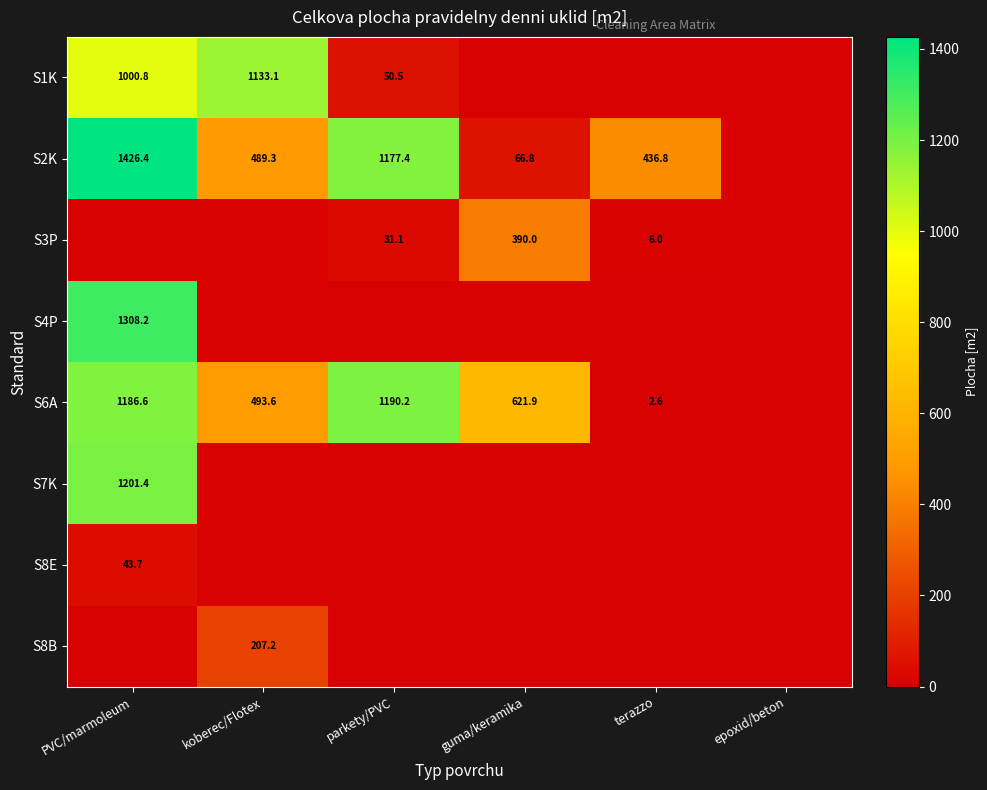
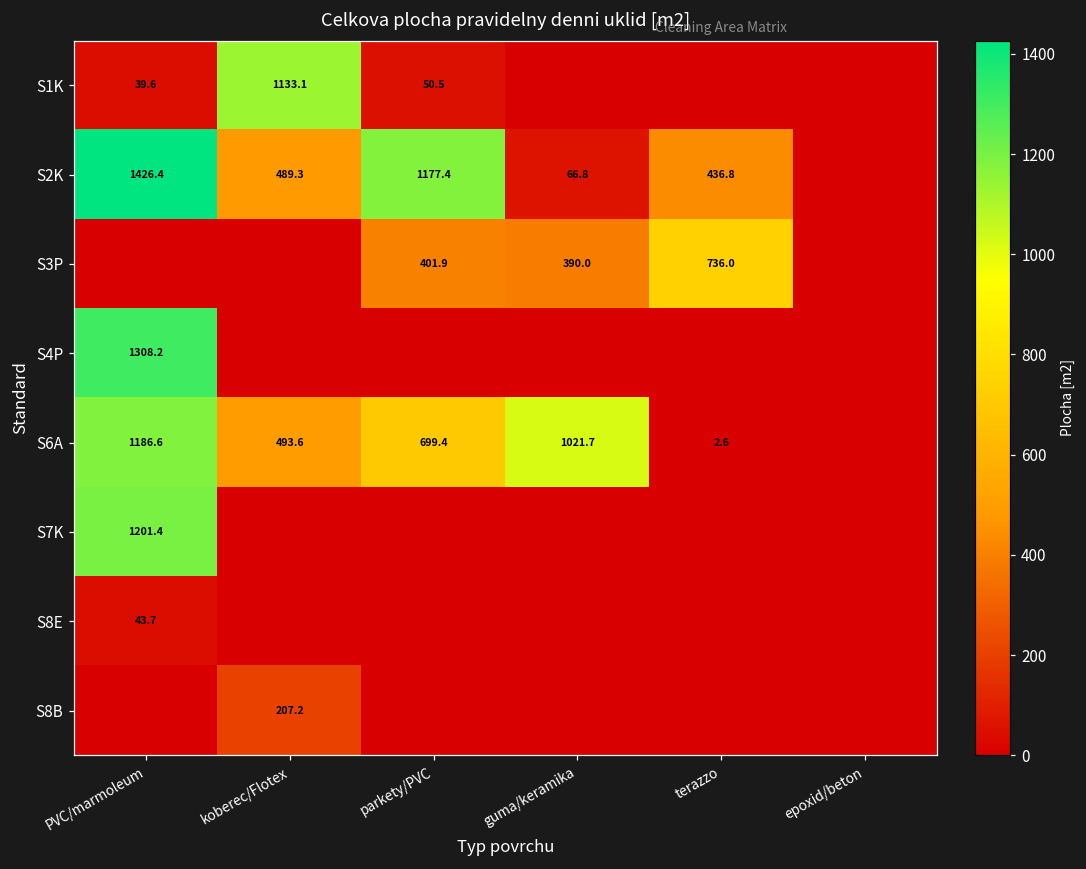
S1K, PVC/marmoleum: 1000.8 -> 39.6
S3P, parkety/PVC: 31.1 -> 401.9
S3P, terazzo: 6.0 -> 736.0
S6A, parkety/PVC: 1190.2 -> 699.4
S6A, guma/keramika: 621.9 -> 1021.7
